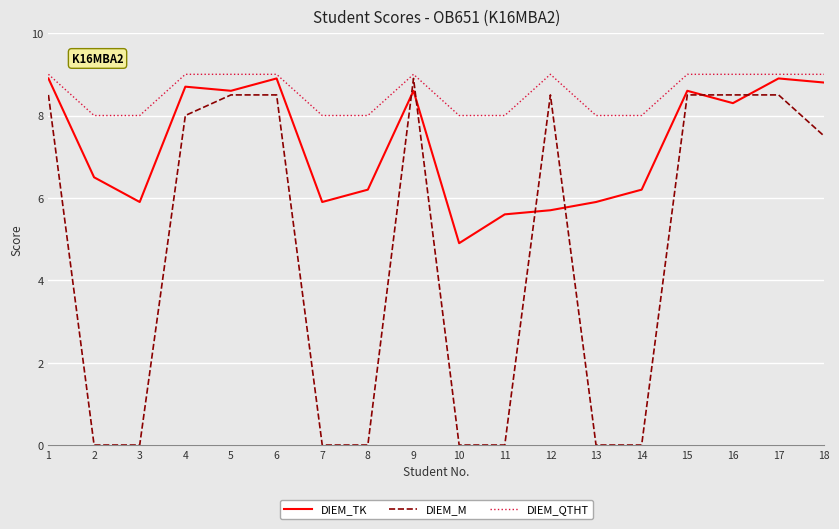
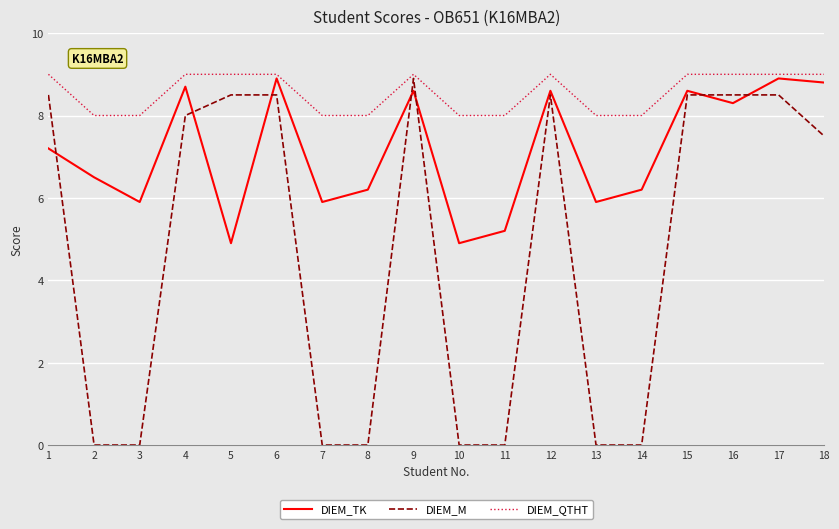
DIEM_TK, 1: 8.9 -> 7.2
DIEM_TK, 5: 8.6 -> 4.9
DIEM_TK, 11: 5.6 -> 5.2
DIEM_TK, 12: 5.7 -> 8.6
